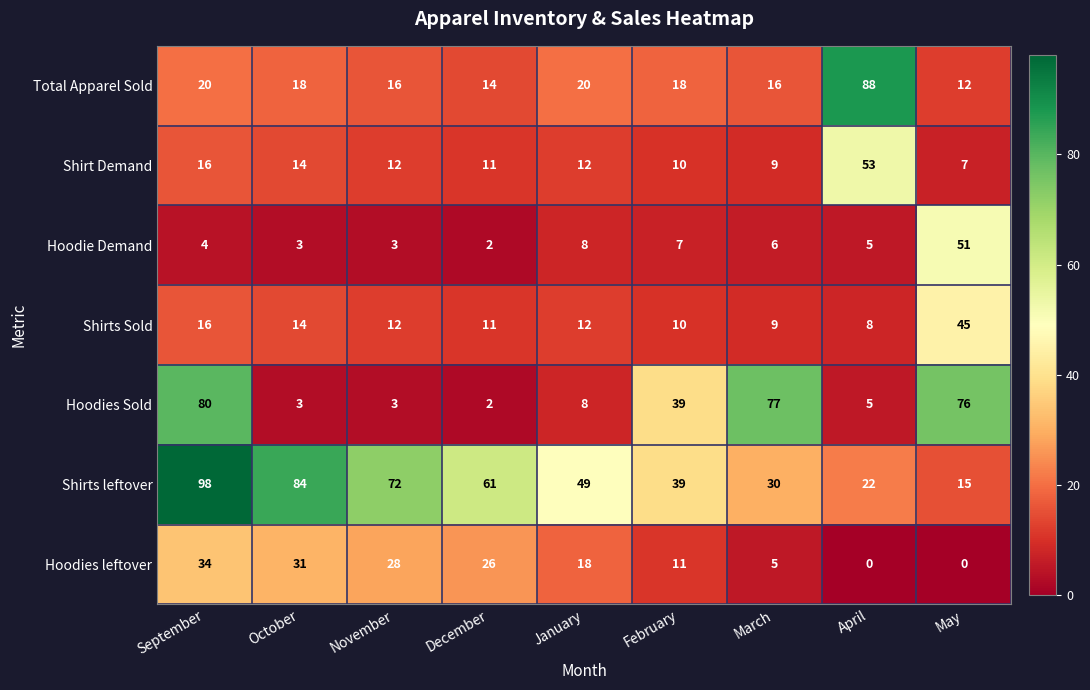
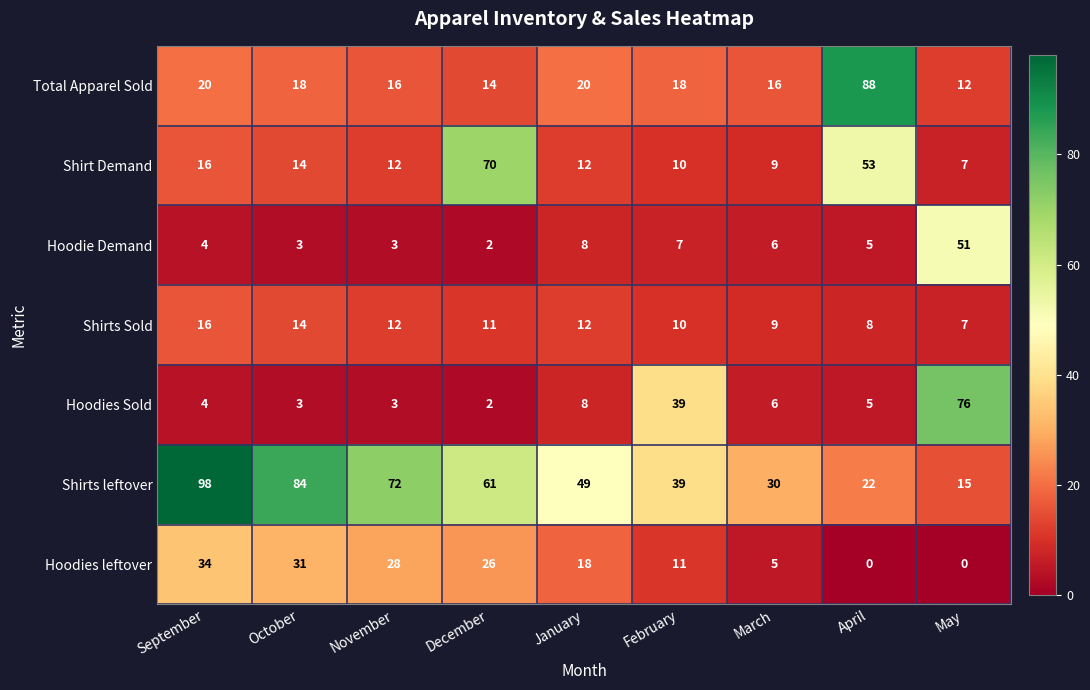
Shirt Demand, December: 11 -> 70
Shirts Sold, May: 45 -> 7
Hoodies Sold, September: 80 -> 4
Hoodies Sold, March: 77 -> 6
